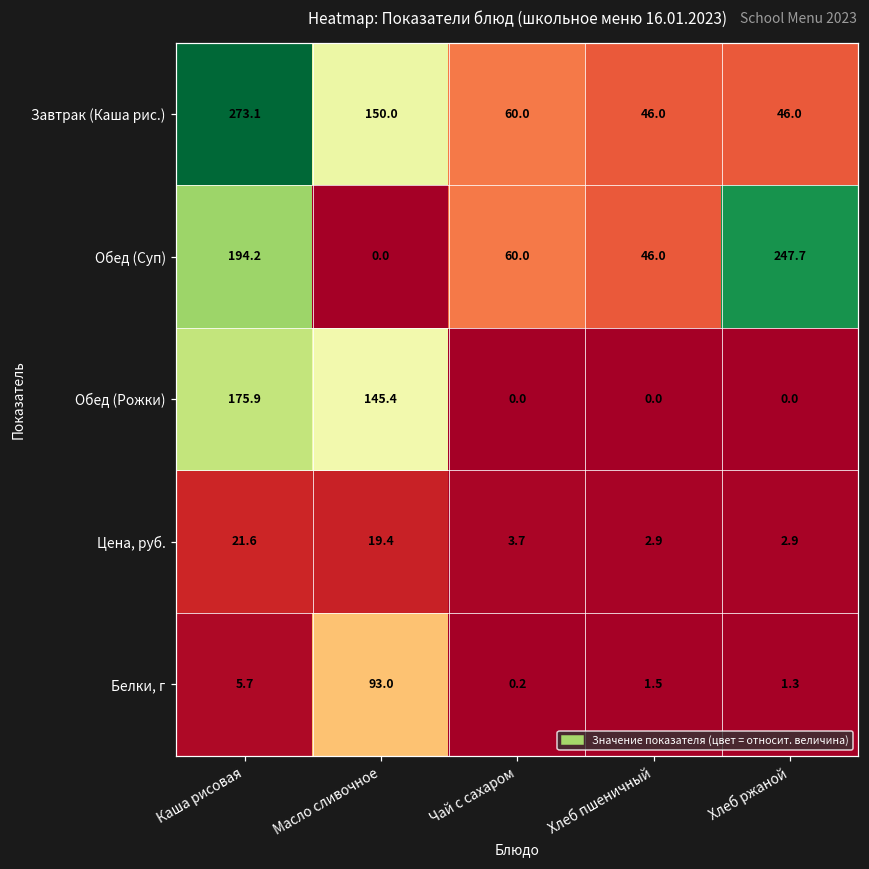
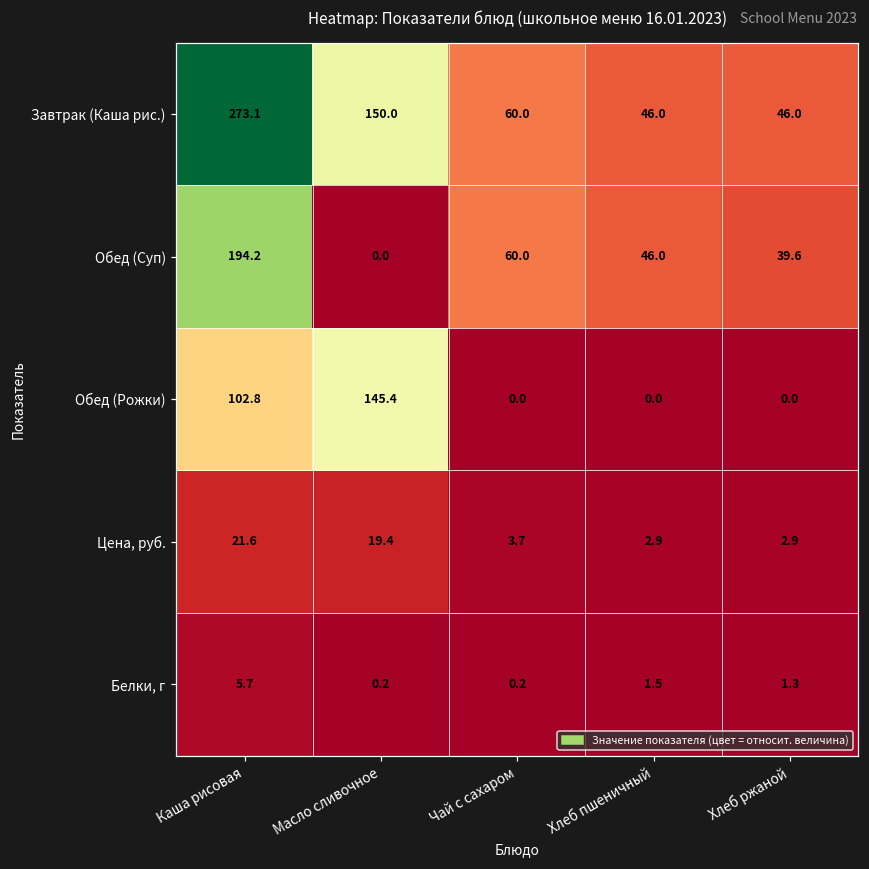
Обед (Суп), Хлеб ржаной: 247.7 -> 39.6
Обед (Рожки), Каша рисовая: 175.9 -> 102.8
Белки, г, Масло сливочное: 93.0 -> 0.2
